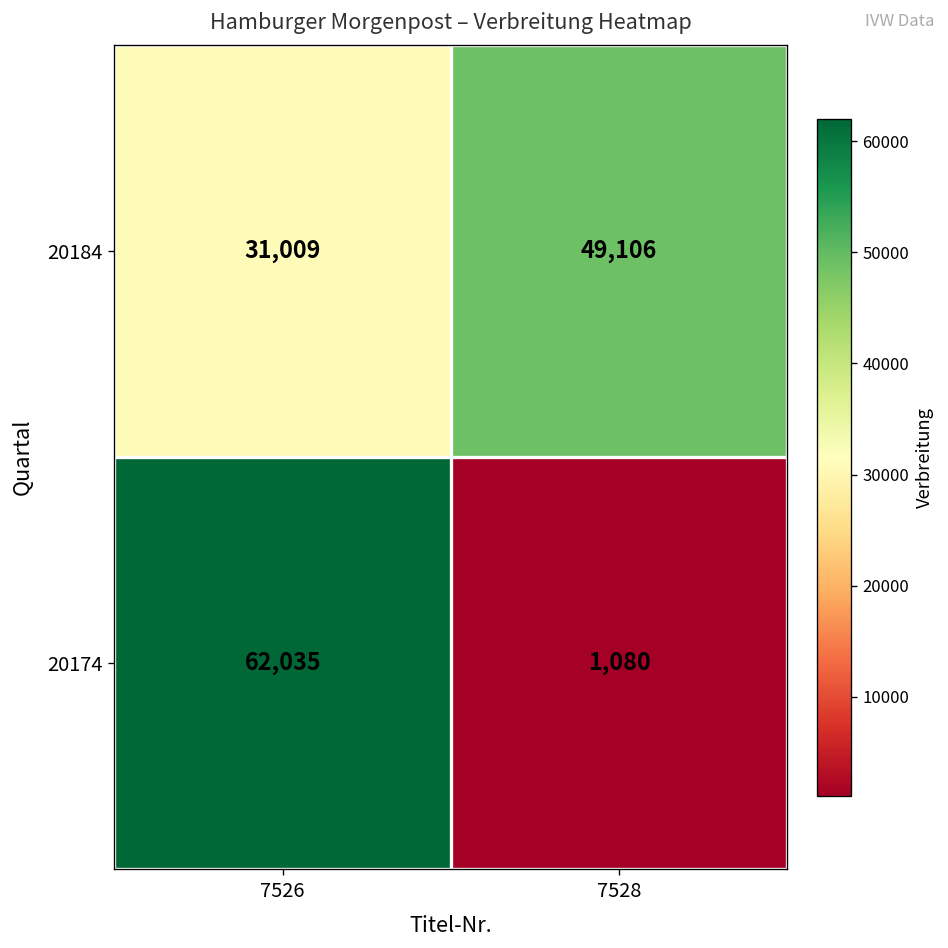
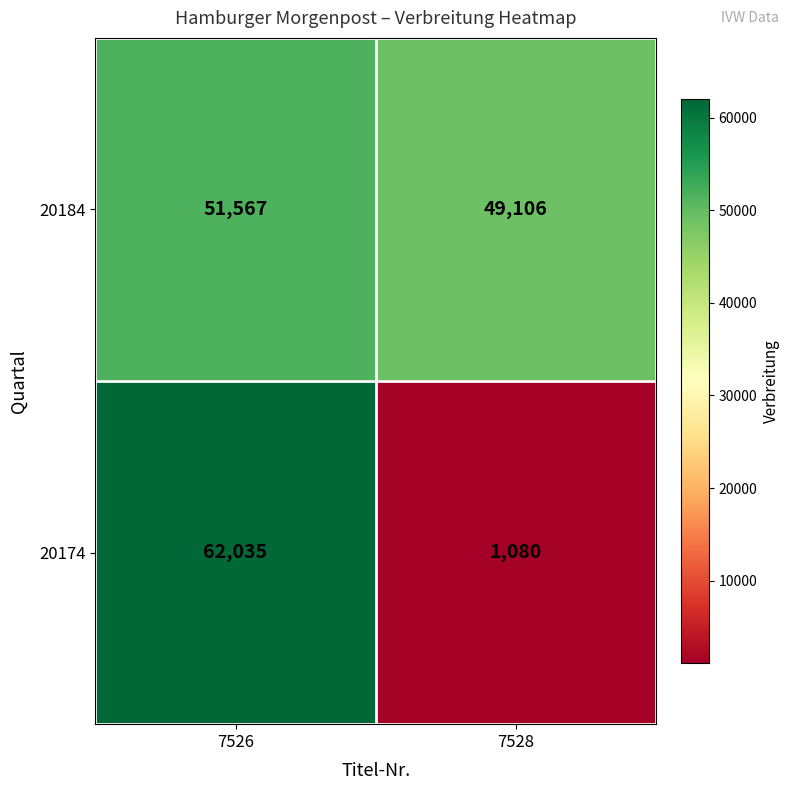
20184, 7526: 31,009 -> 51,567
